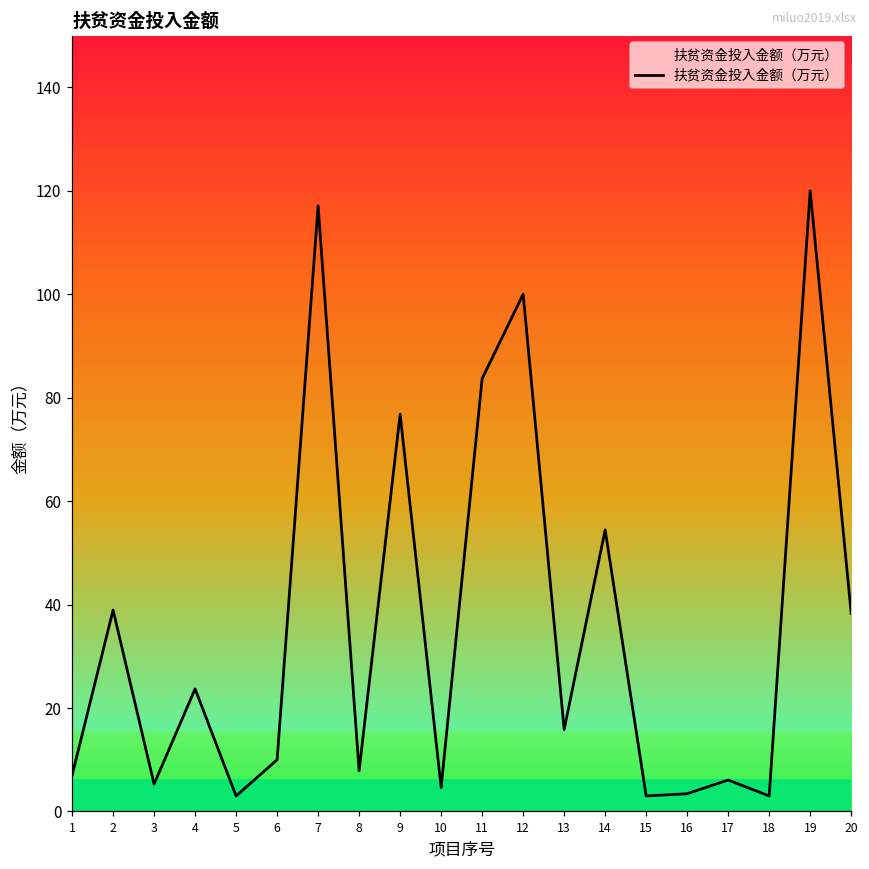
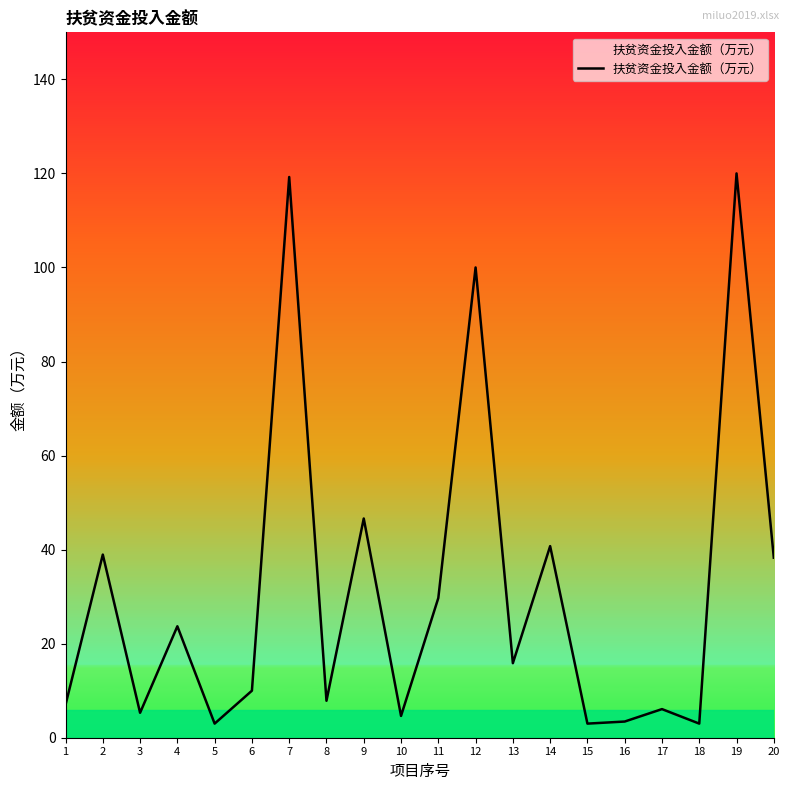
7: 117 -> 119
9: 77 -> 47
11: 84 -> 30
14: 54 -> 41
